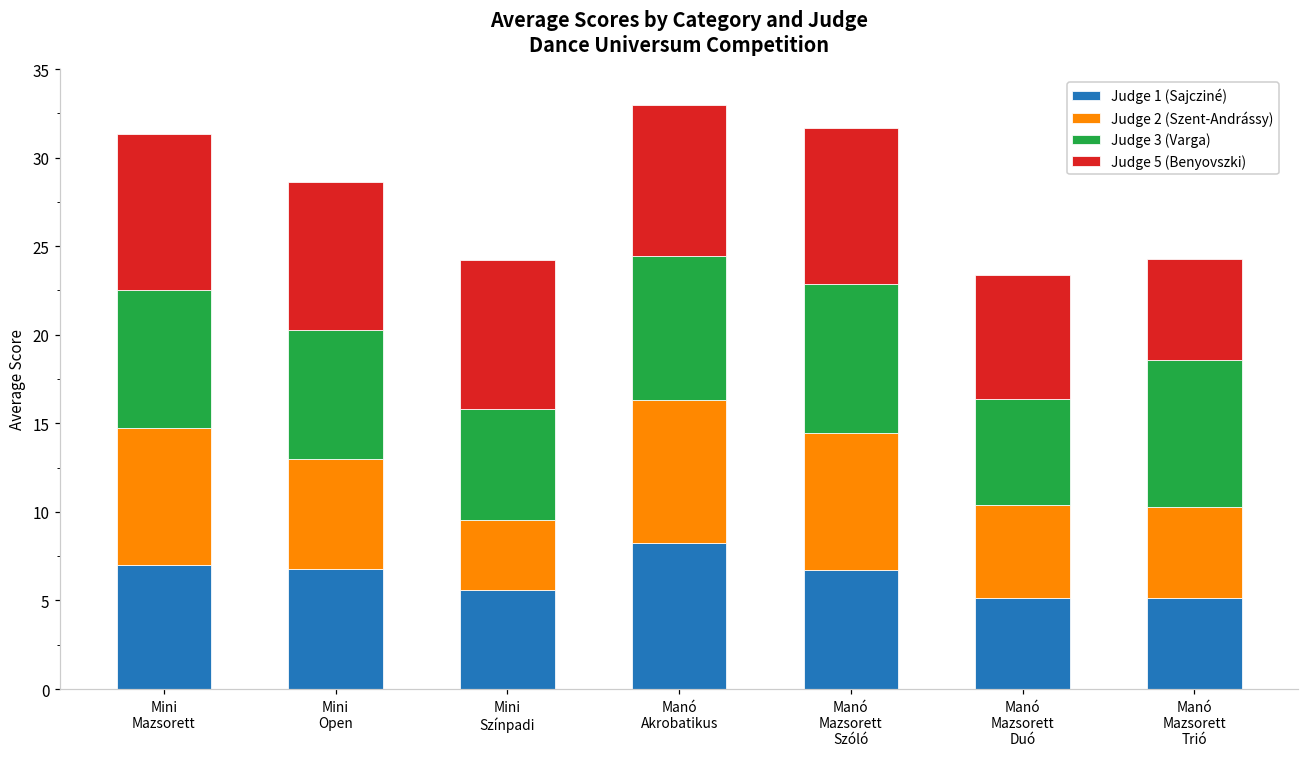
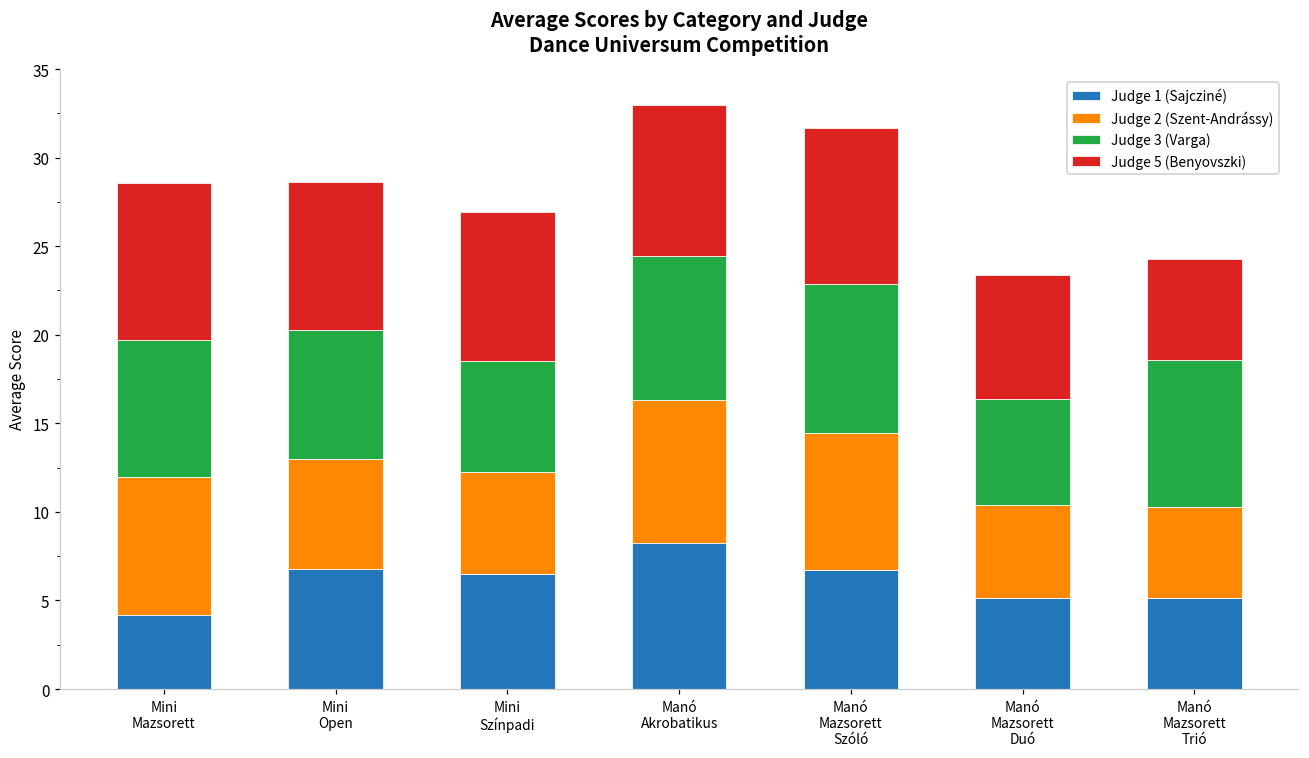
Judge 1 (Sajcziné), Mini Mazsorett: 7.0 -> 4.2
Judge 1 (Sajcziné), Mini Színpadi: 5.6 -> 6.5
Judge 2 (Szent-Andrássy), Mini Színpadi: 3.9 -> 5.7
